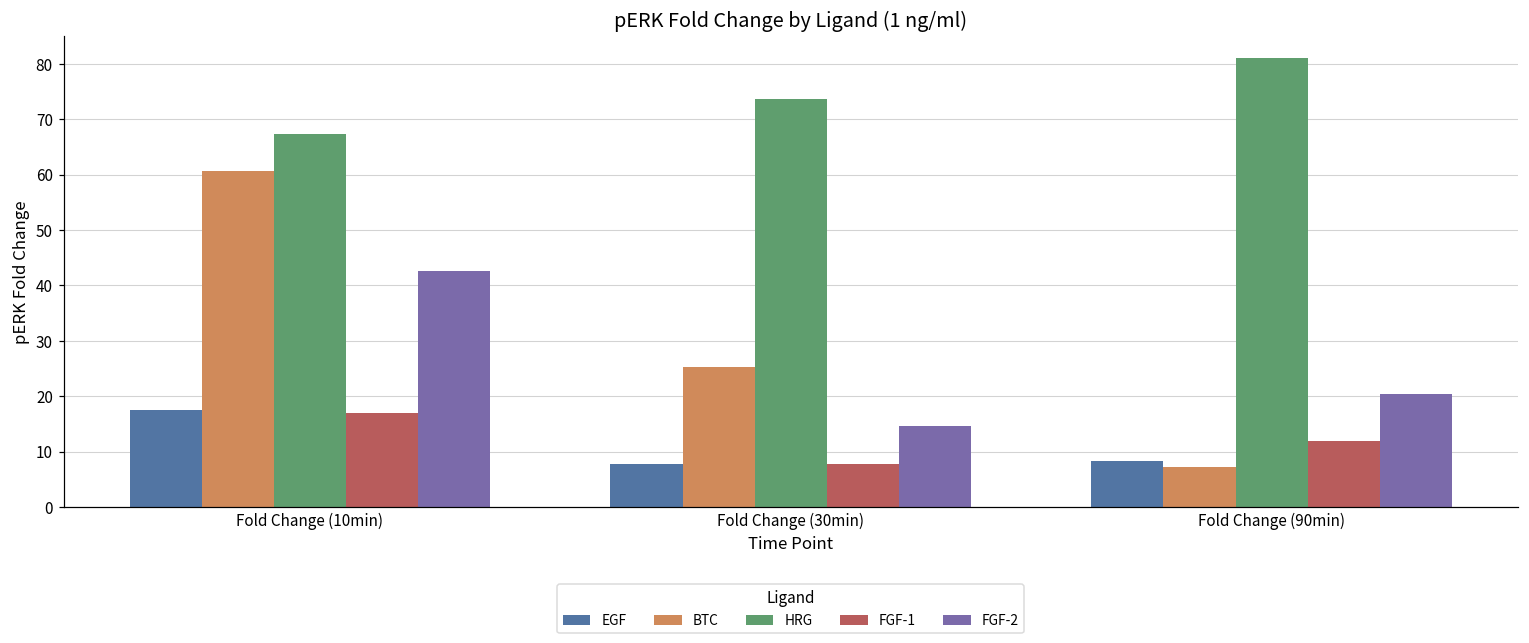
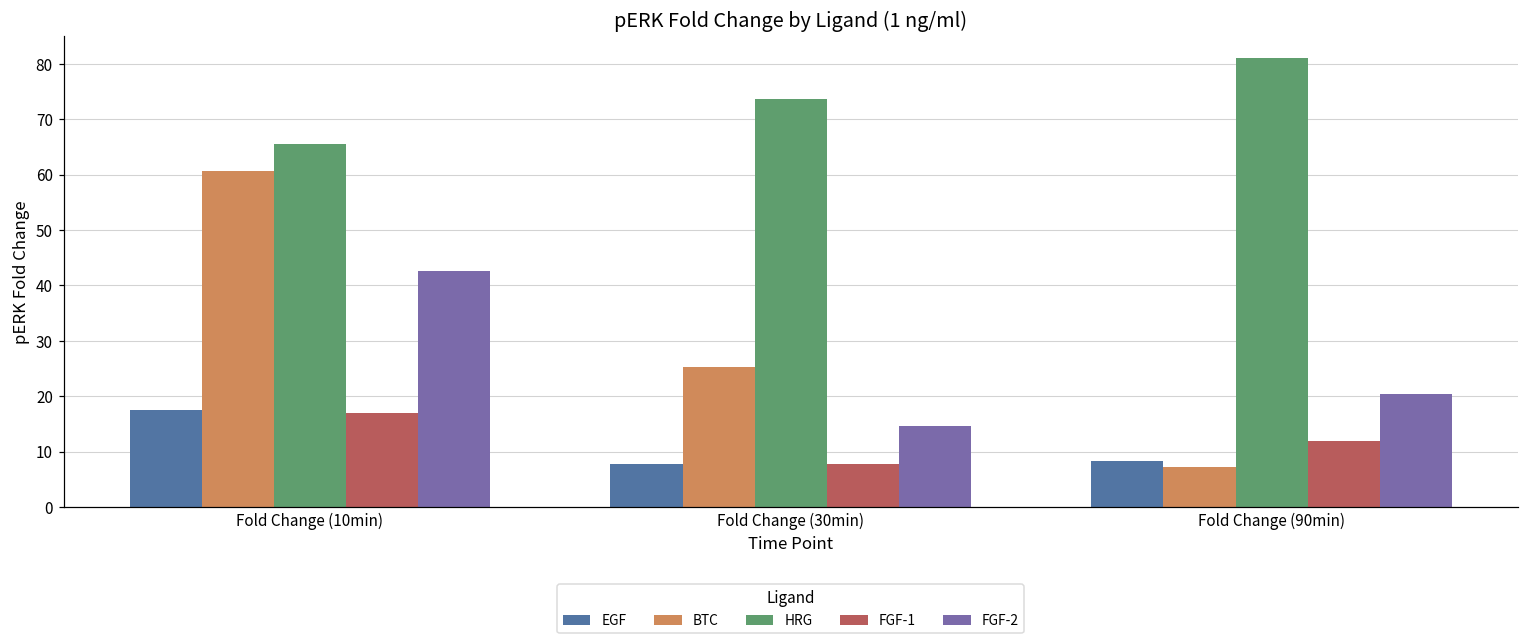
HRG, Fold Change (10min): 67 -> 66
